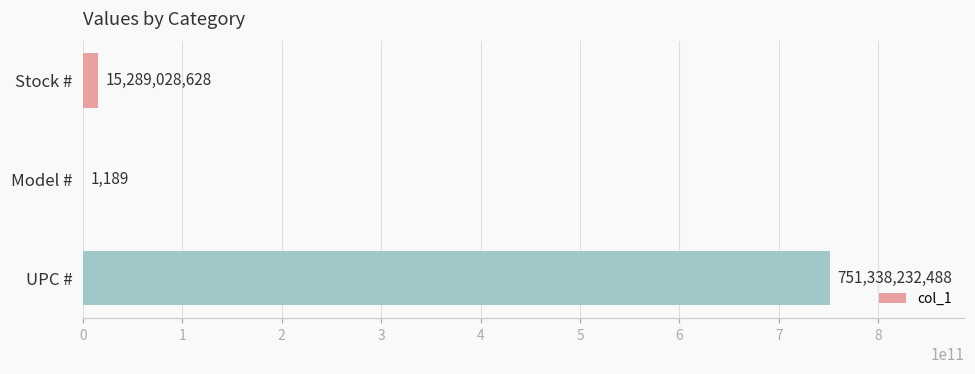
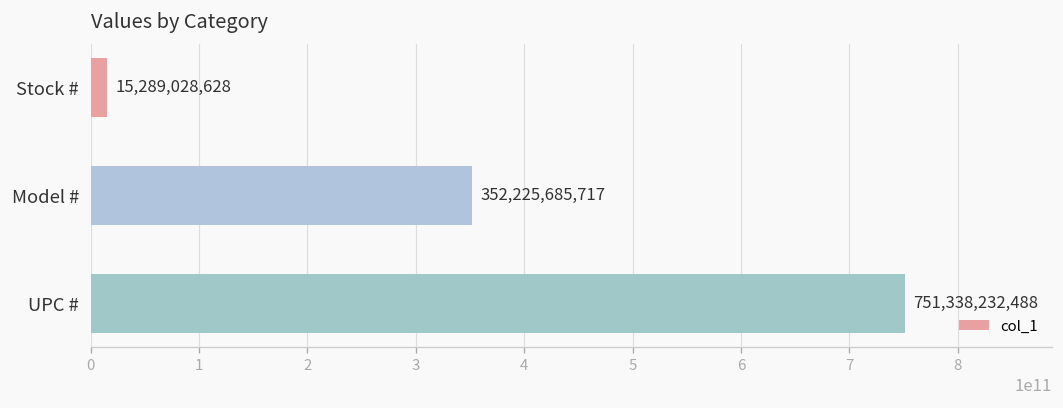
Model #: 1,189 -> 352,225,685,717
